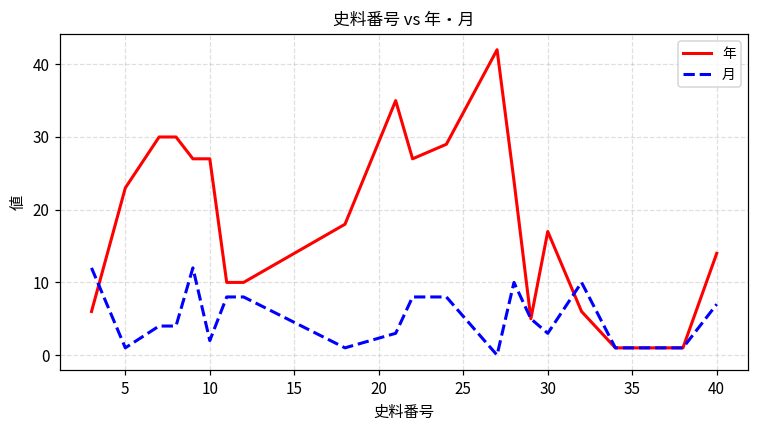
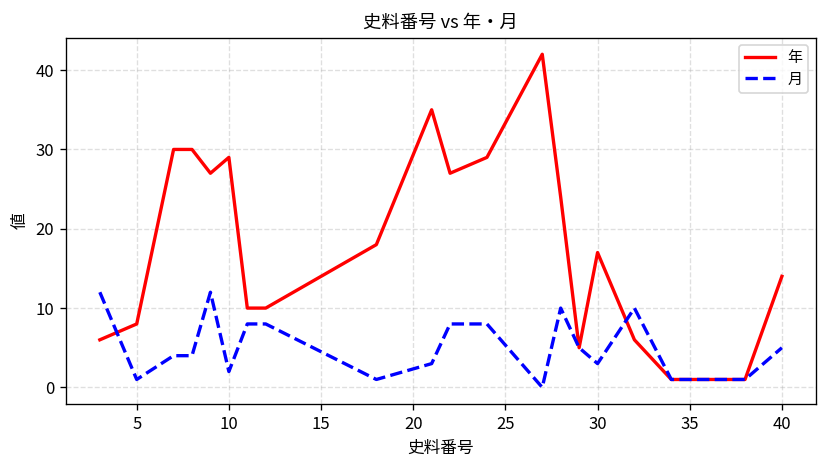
年, 5: 23 -> 8
年, 10: 27 -> 29
月, 40: 7 -> 5
